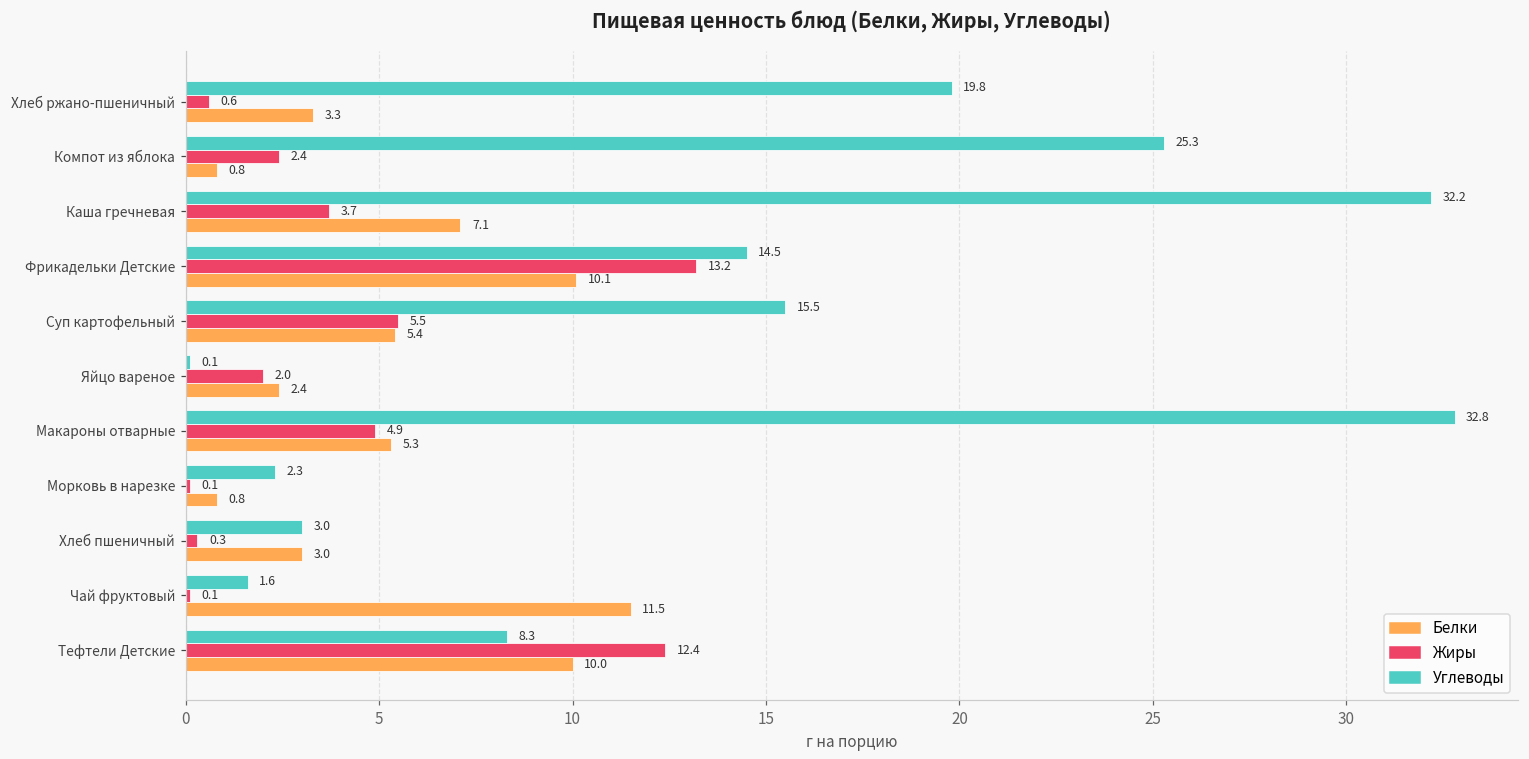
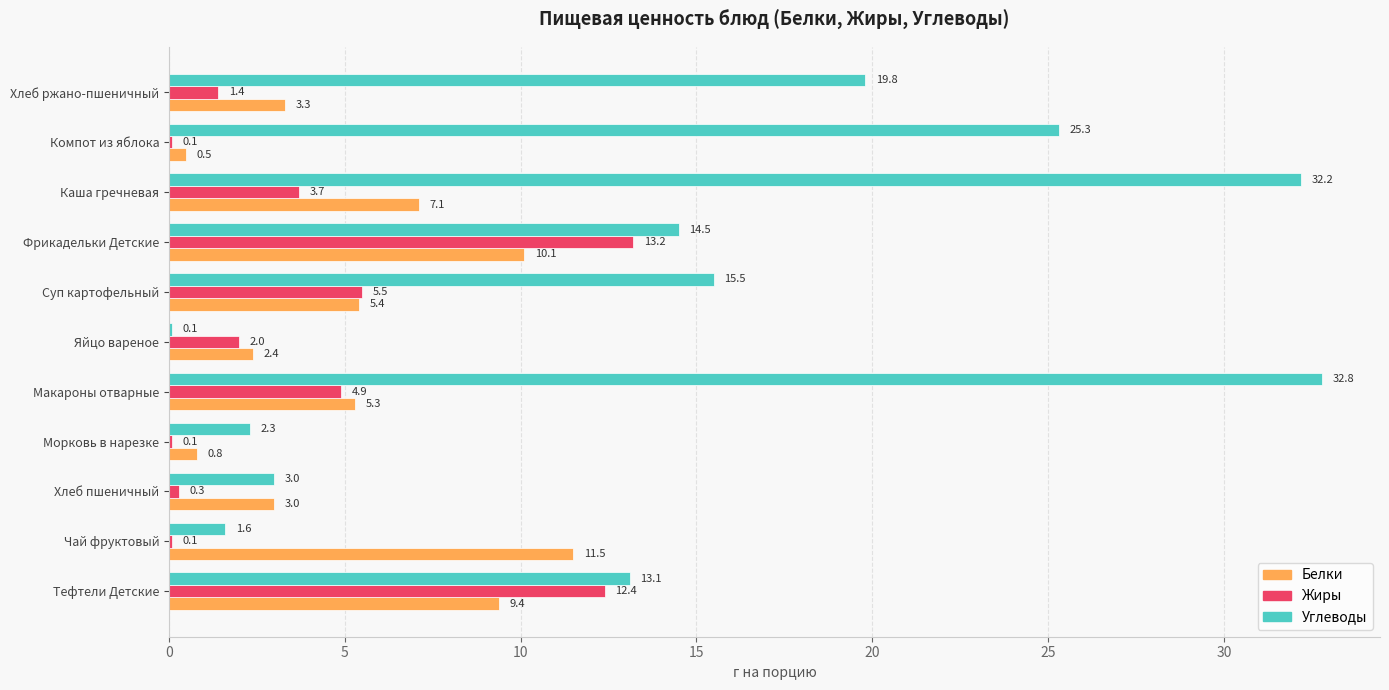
Жиры, Хлеб ржано-пшеничный: 0.6 -> 1.4
Жиры, Компот из яблока: 2.4 -> 0.1
Белки, Компот из яблока: 0.8 -> 0.5
Углеводы, Тефтели Детские: 8.3 -> 13.1
Белки, Тефтели Детские: 10.0 -> 9.4
